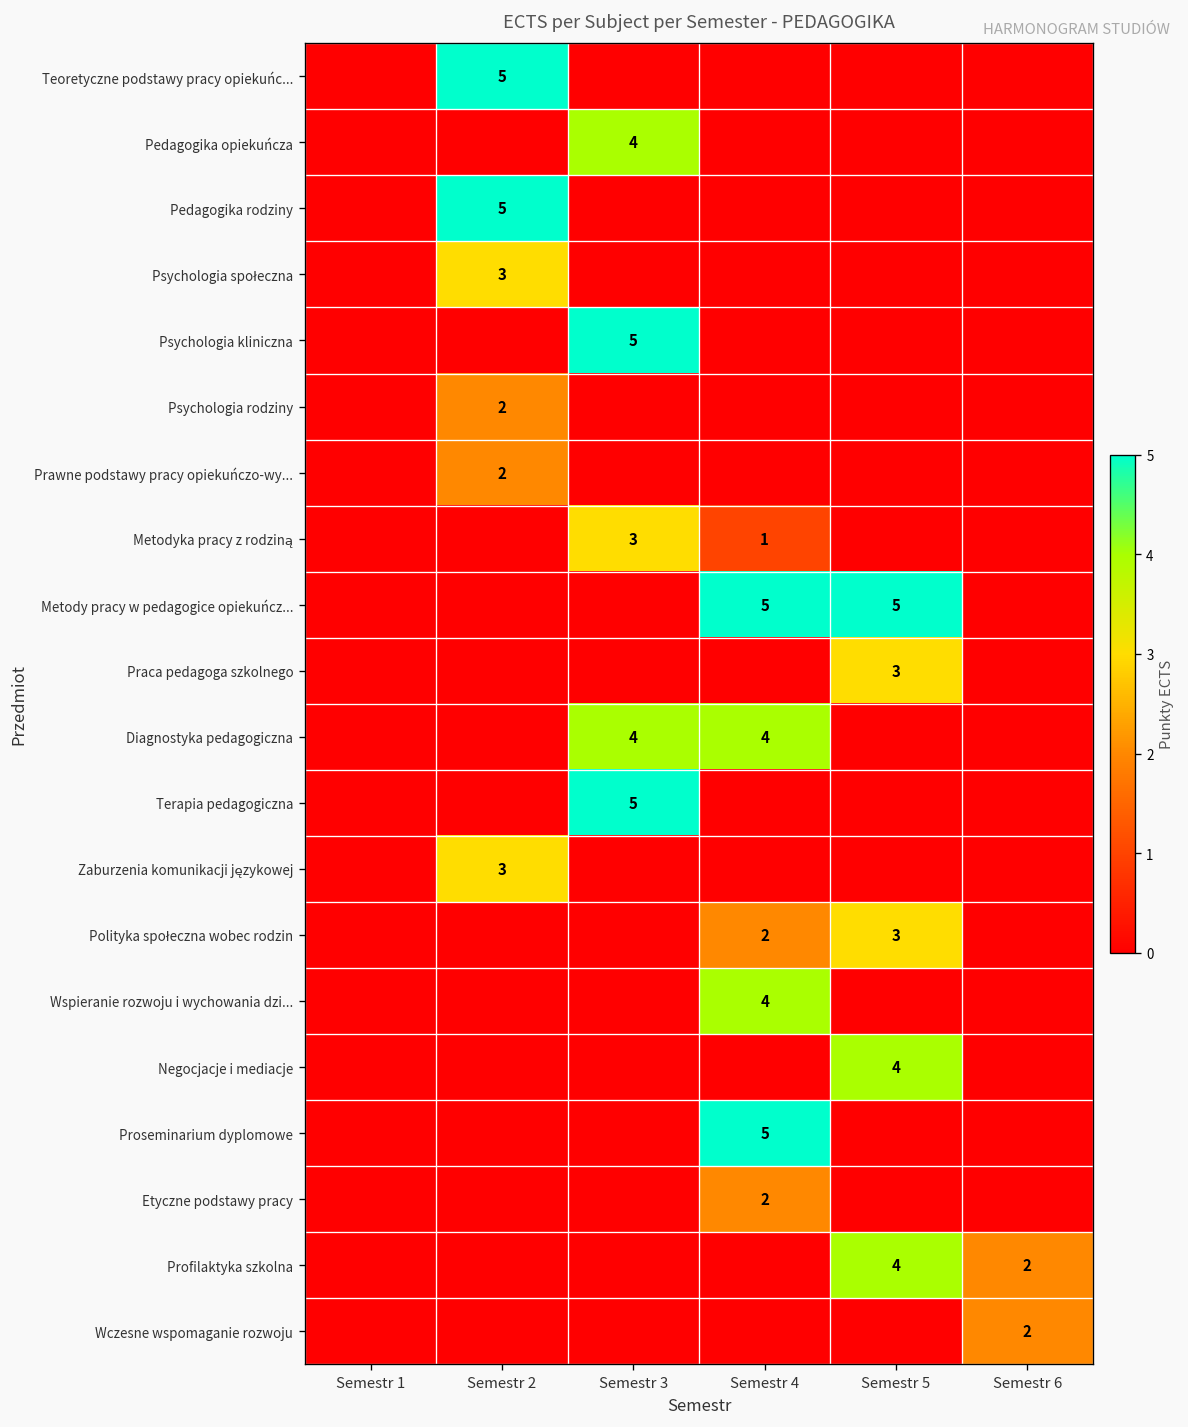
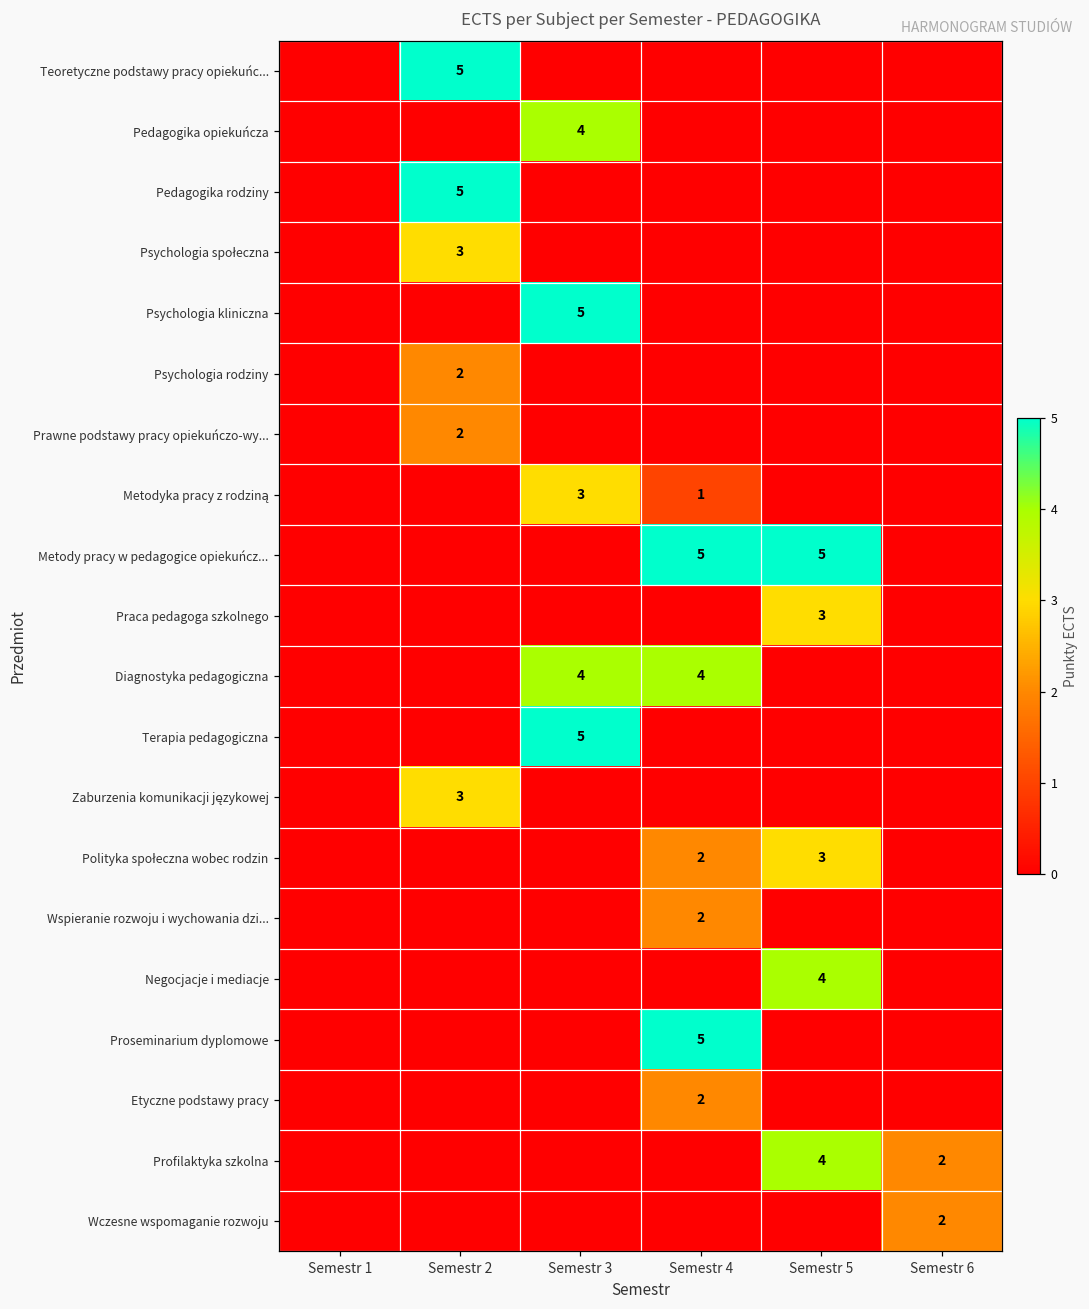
Wspieranie rozwoju i wychowania dzi..., Semestr 4: 4 -> 2
